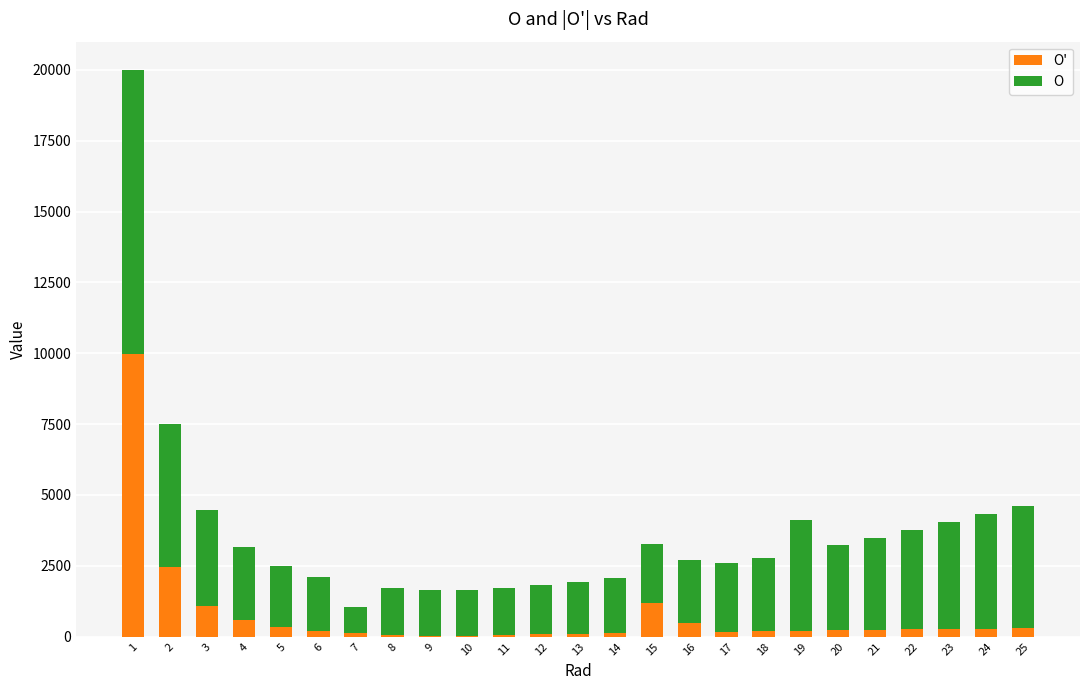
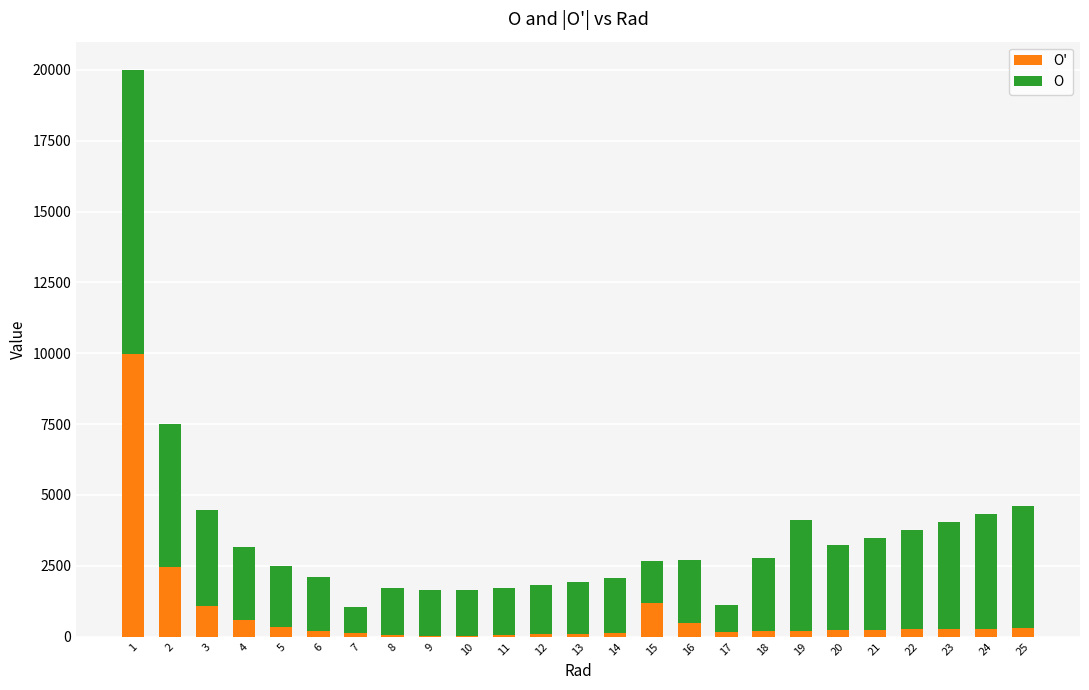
O, 15: 2100 -> 1500
O, 17: 2400 -> 900
